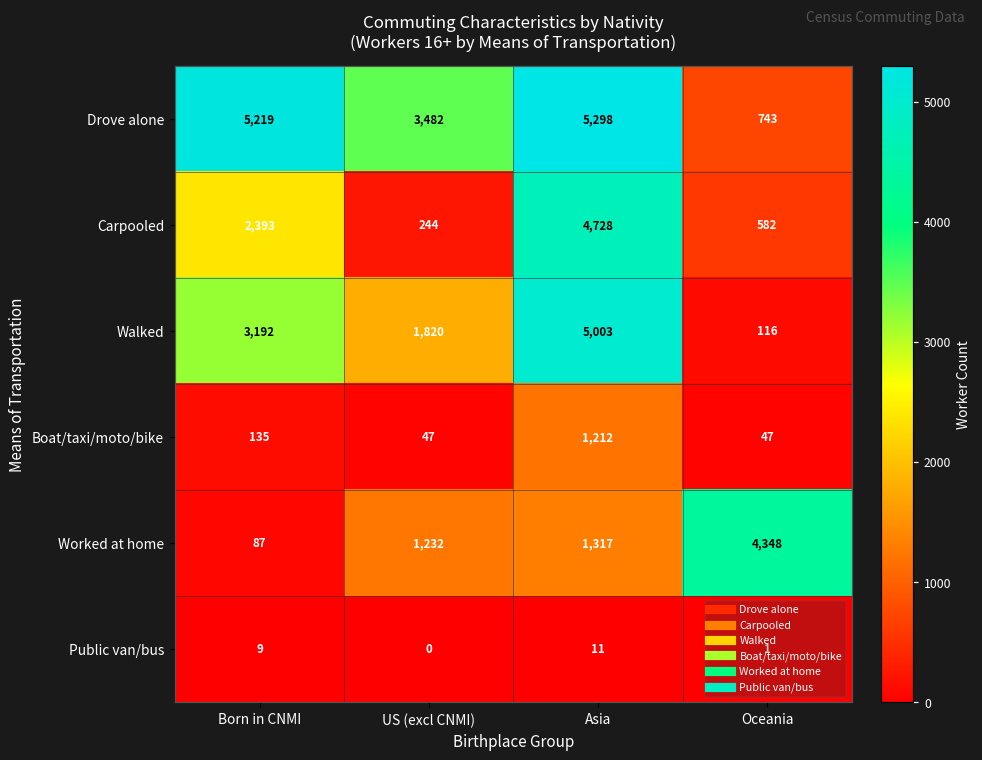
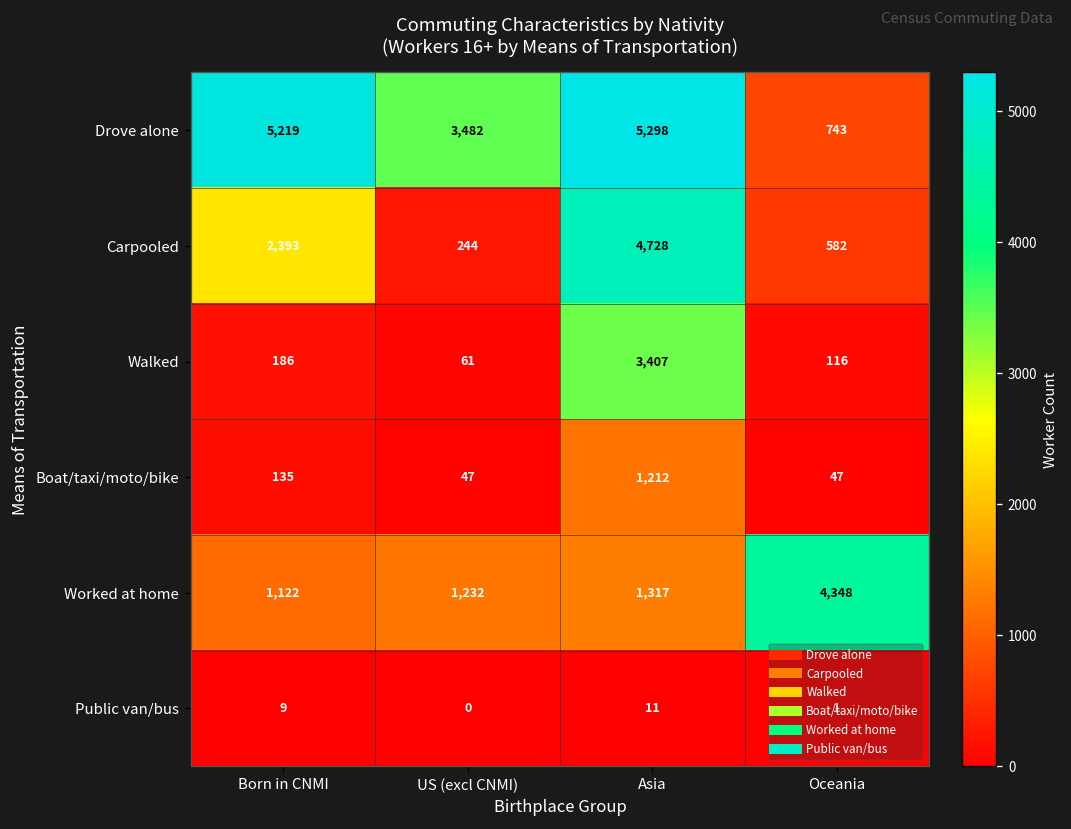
Walked, Born in CNMI: 3,192 -> 186
Walked, US (excl CNMI): 1,820 -> 61
Walked, Asia: 5,003 -> 3,407
Worked at home, Born in CNMI: 87 -> 1,122
